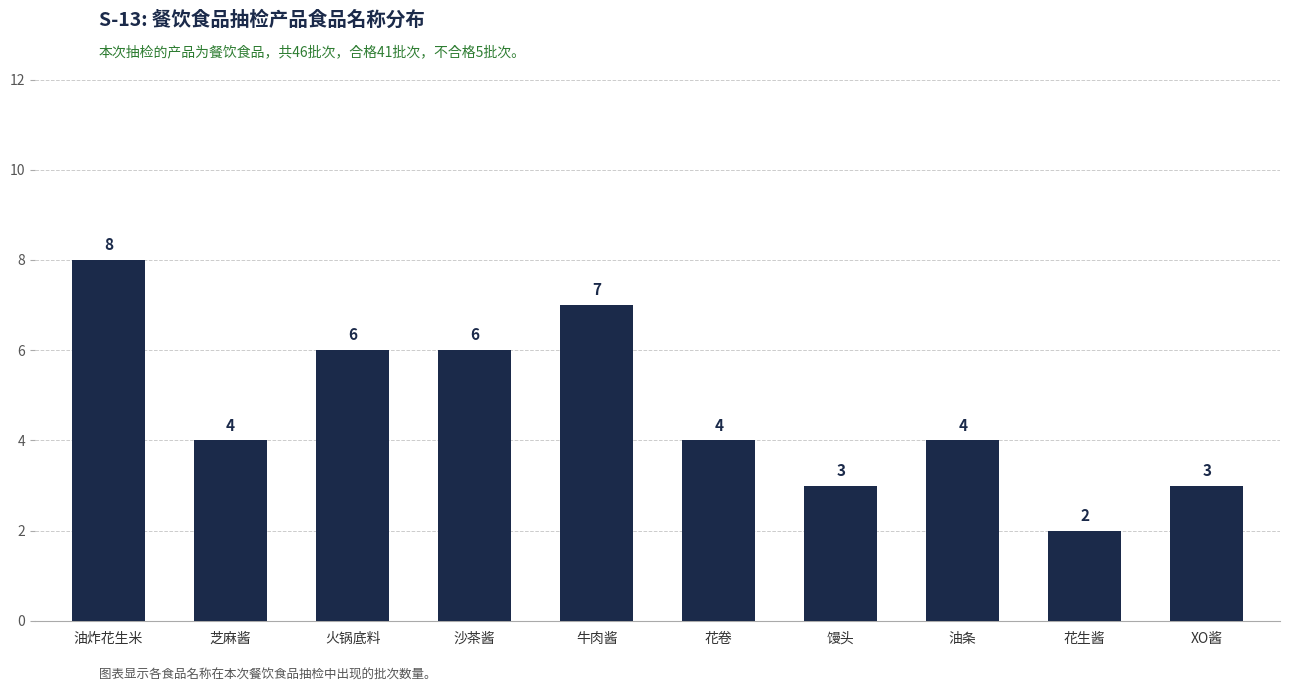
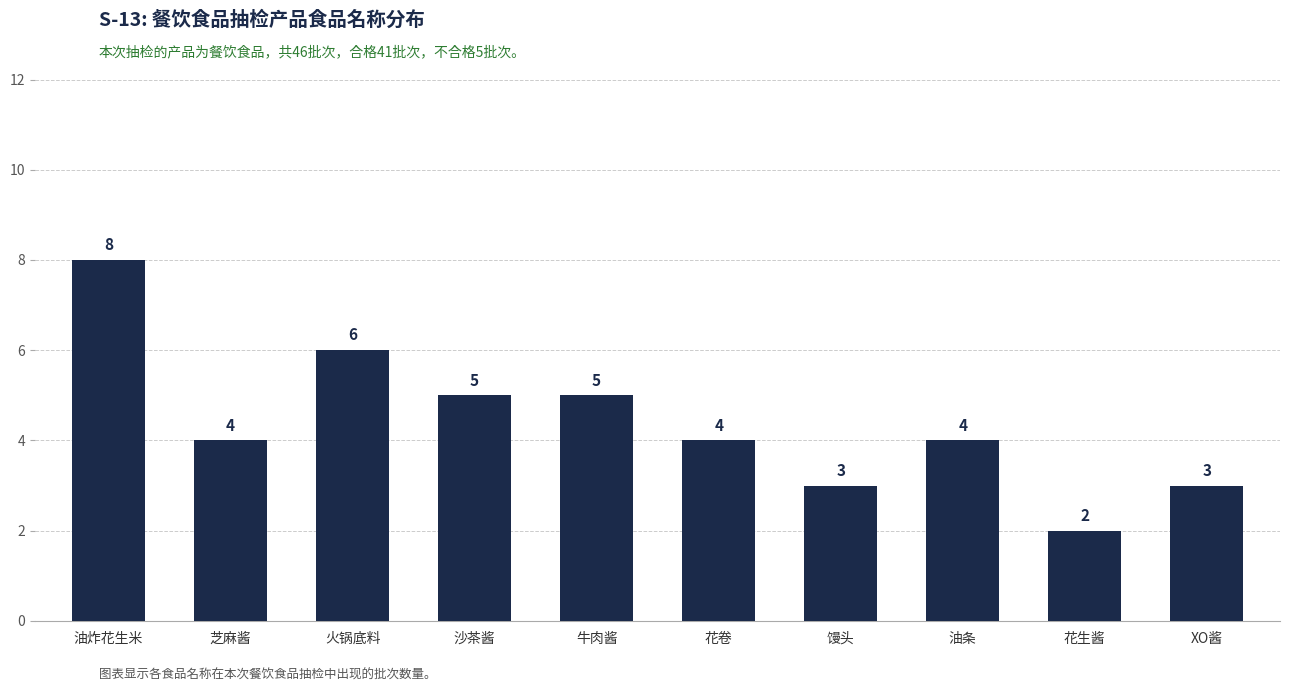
沙茶酱: 6 -> 5
牛肉酱: 7 -> 5
